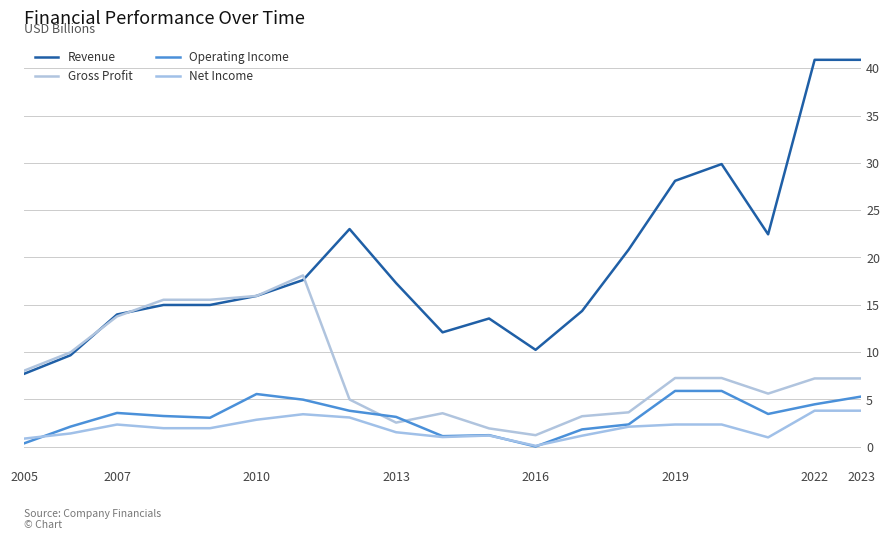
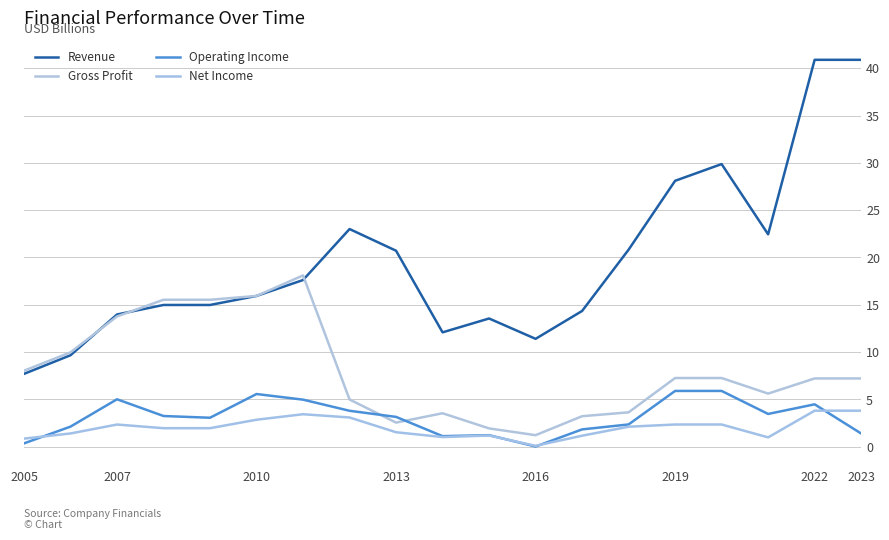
Operating Income, 2007: 4 -> 5
Revenue, 2013: 17 -> 21
Revenue, 2016: 10 -> 11
Operating Income, 2023: 5 -> 1
